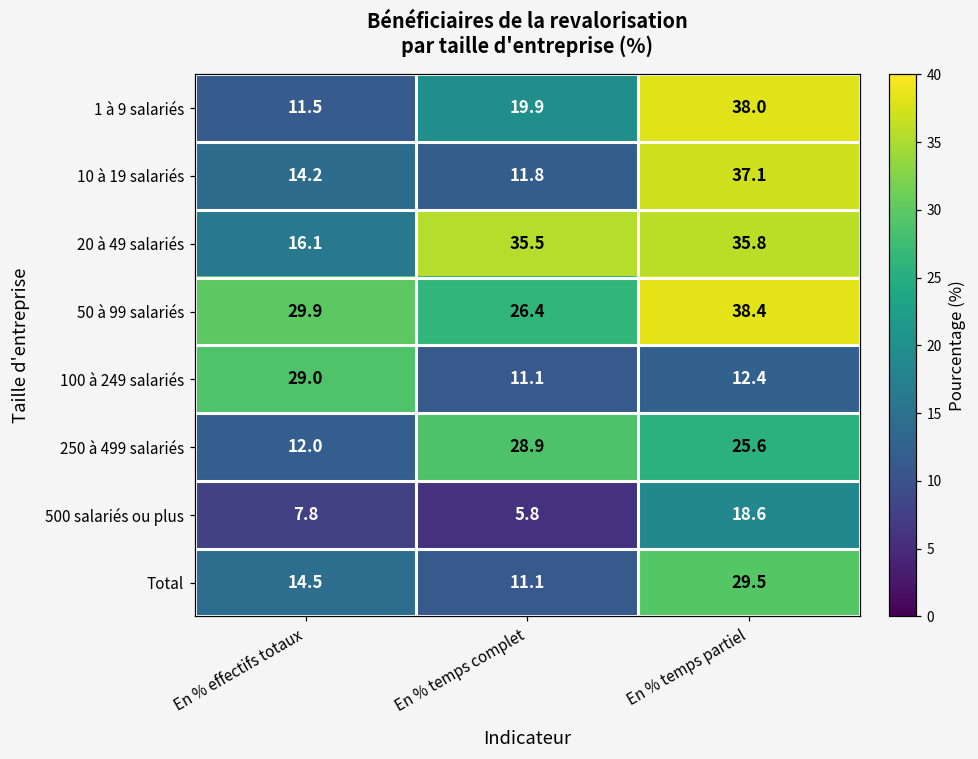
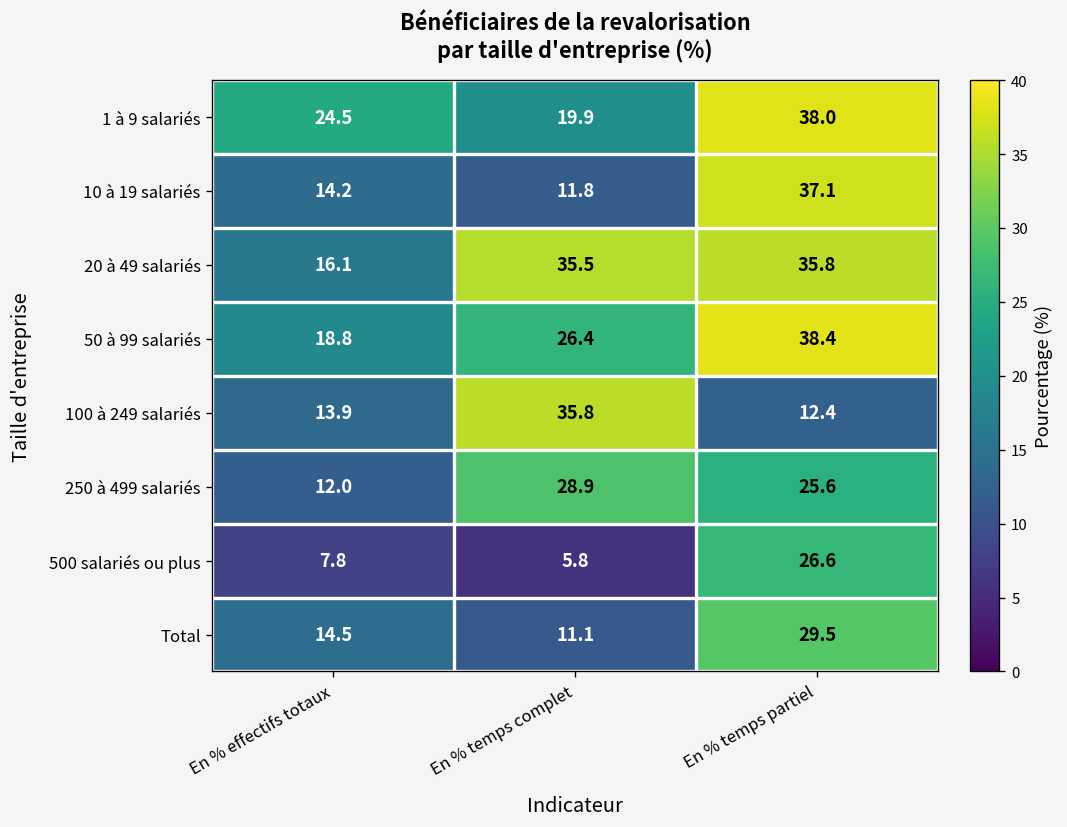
1 à 9 salariés, En % effectifs totaux: 11.5 -> 24.5
50 à 99 salariés, En % effectifs totaux: 29.9 -> 18.8
100 à 249 salariés, En % effectifs totaux: 29.0 -> 13.9
100 à 249 salariés, En % temps complet: 11.1 -> 35.8
500 salariés ou plus, En % temps partiel: 18.6 -> 26.6
